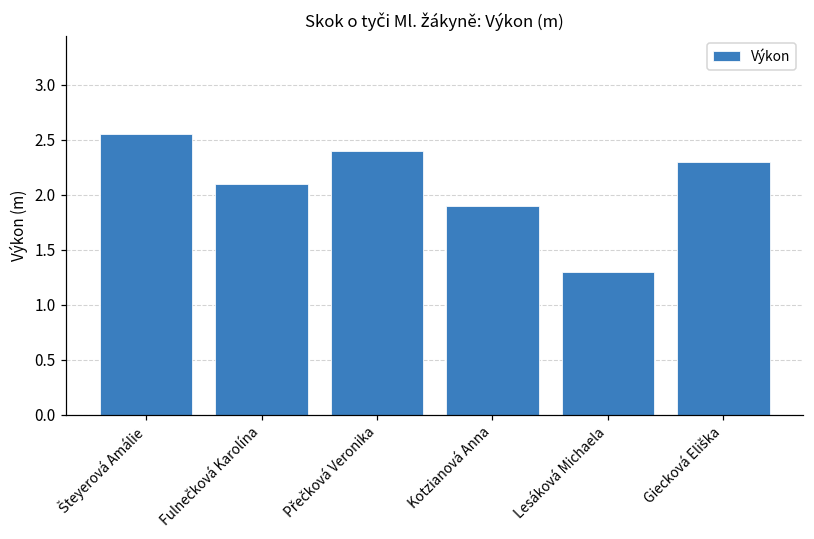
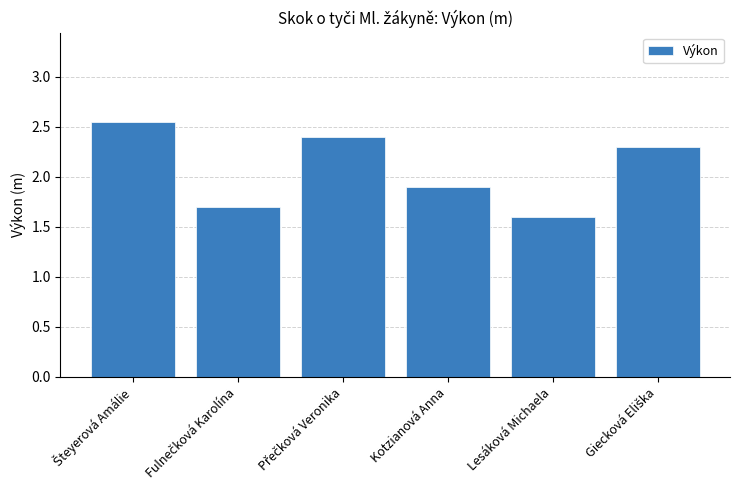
Fulnečková Karolína: 2.1 -> 1.7
Lesáková Michaela: 1.3 -> 1.6
